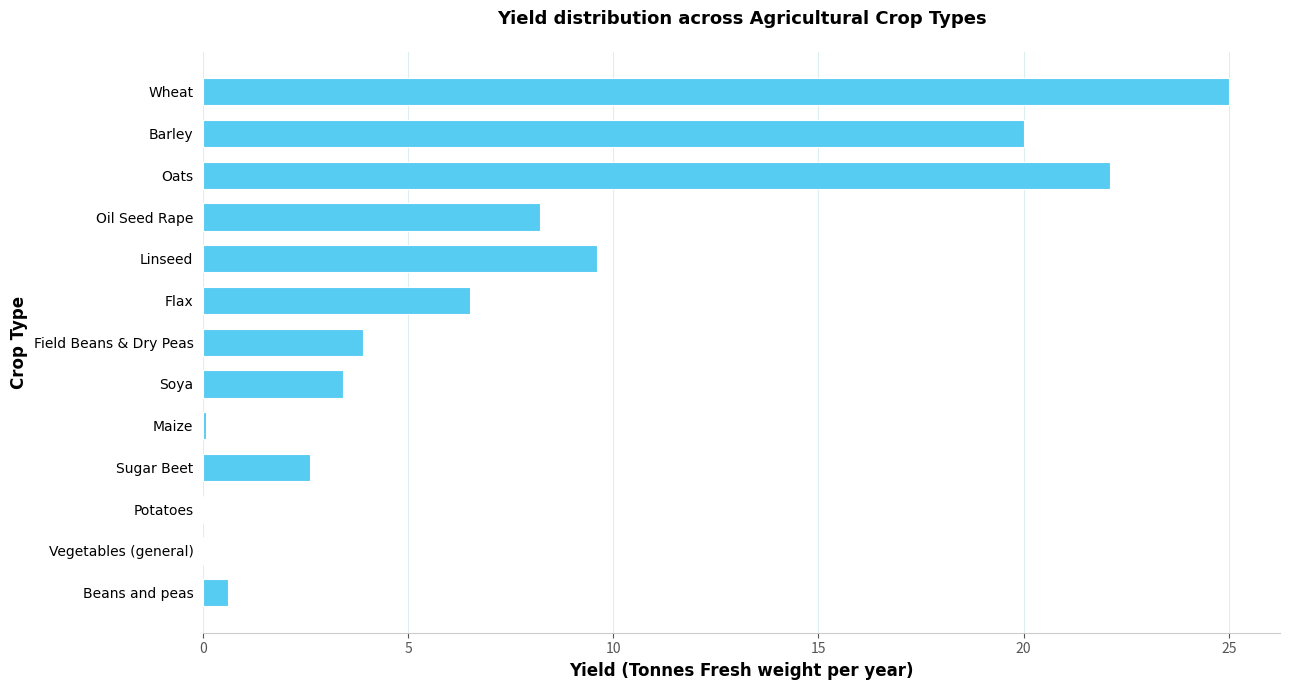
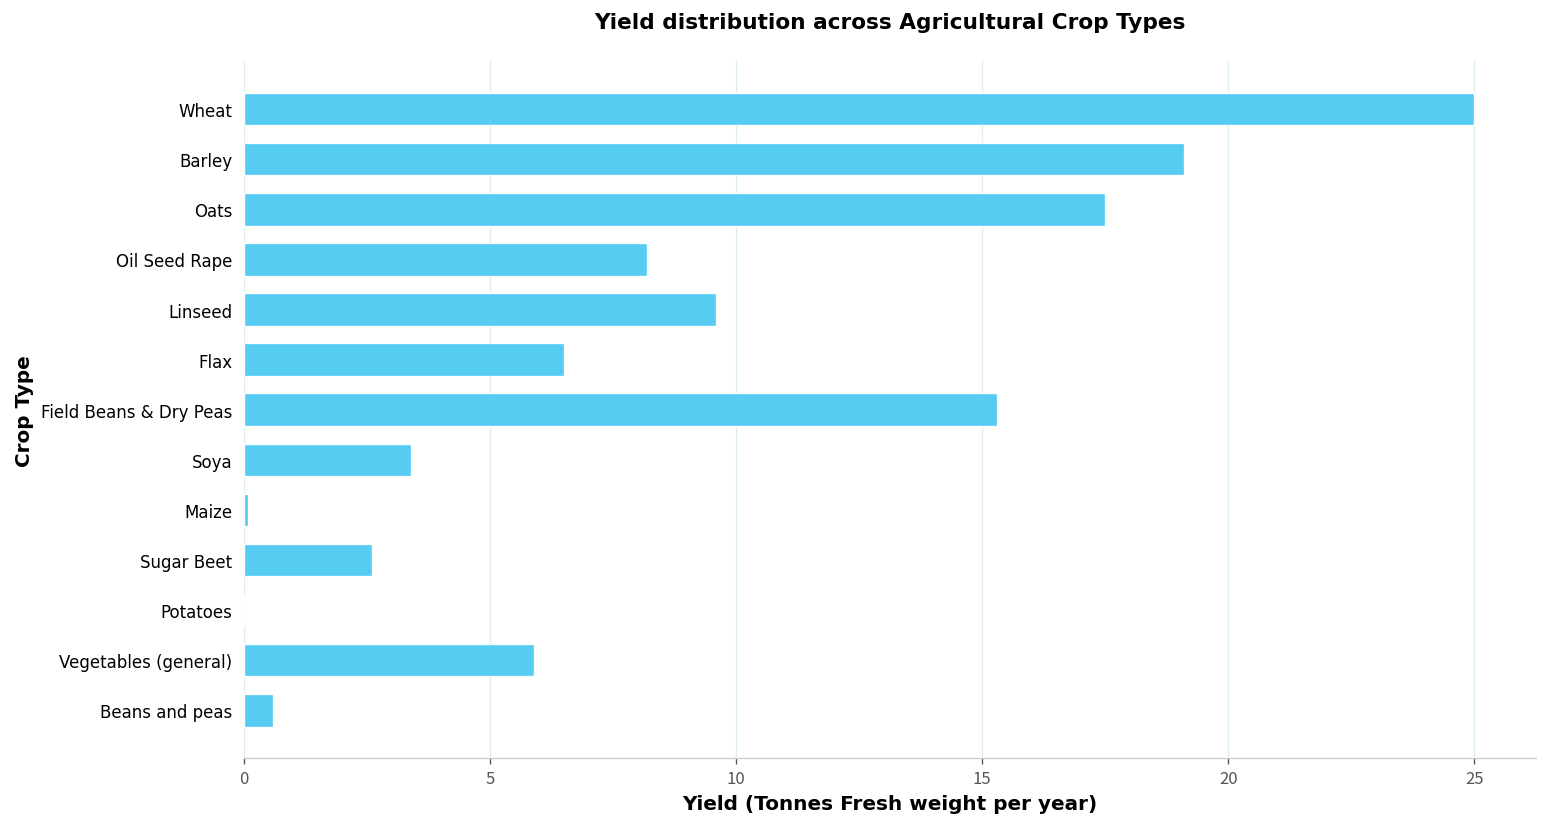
Barley: 20.0 -> 19.1
Oats: 22.1 -> 17.5
Field Beans & Dry Peas: 3.9 -> 15.3
Vegetables (general): 0.0 -> 5.9
